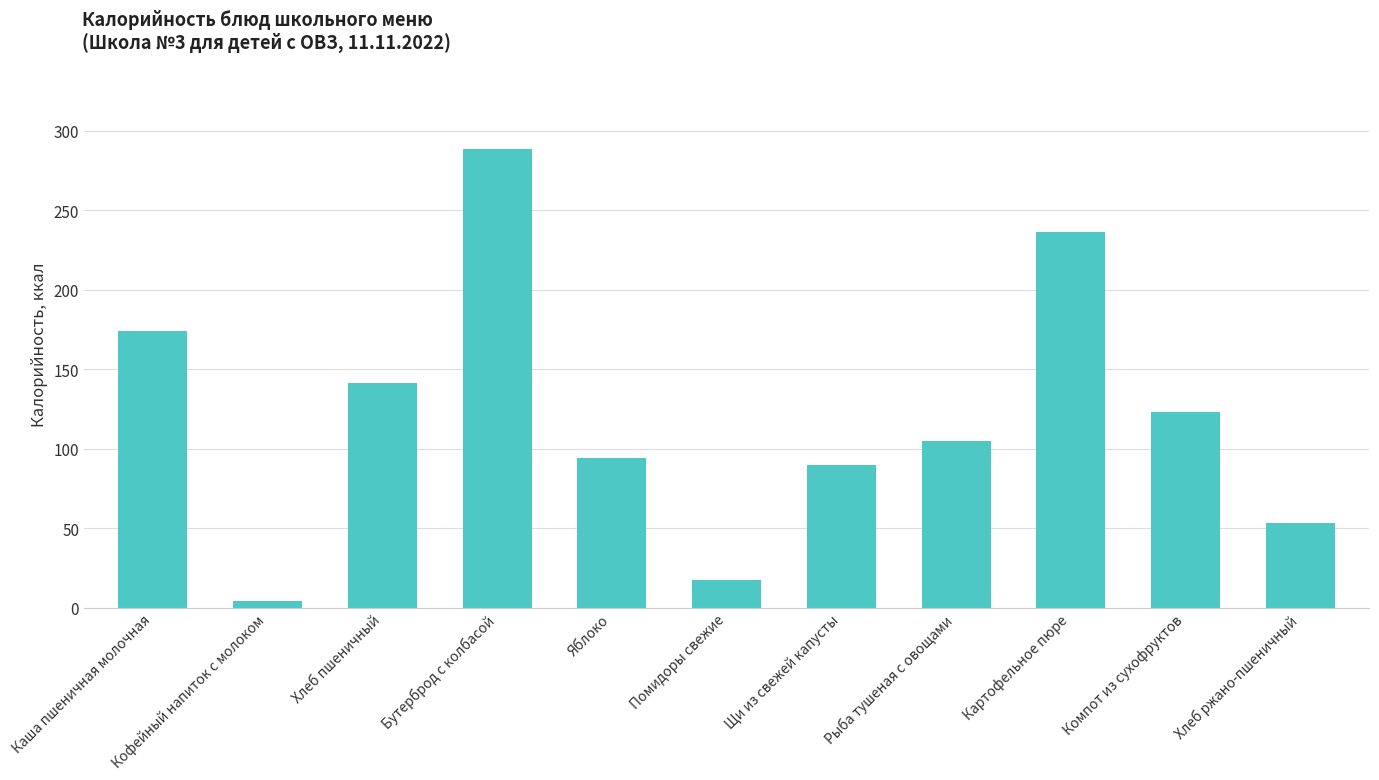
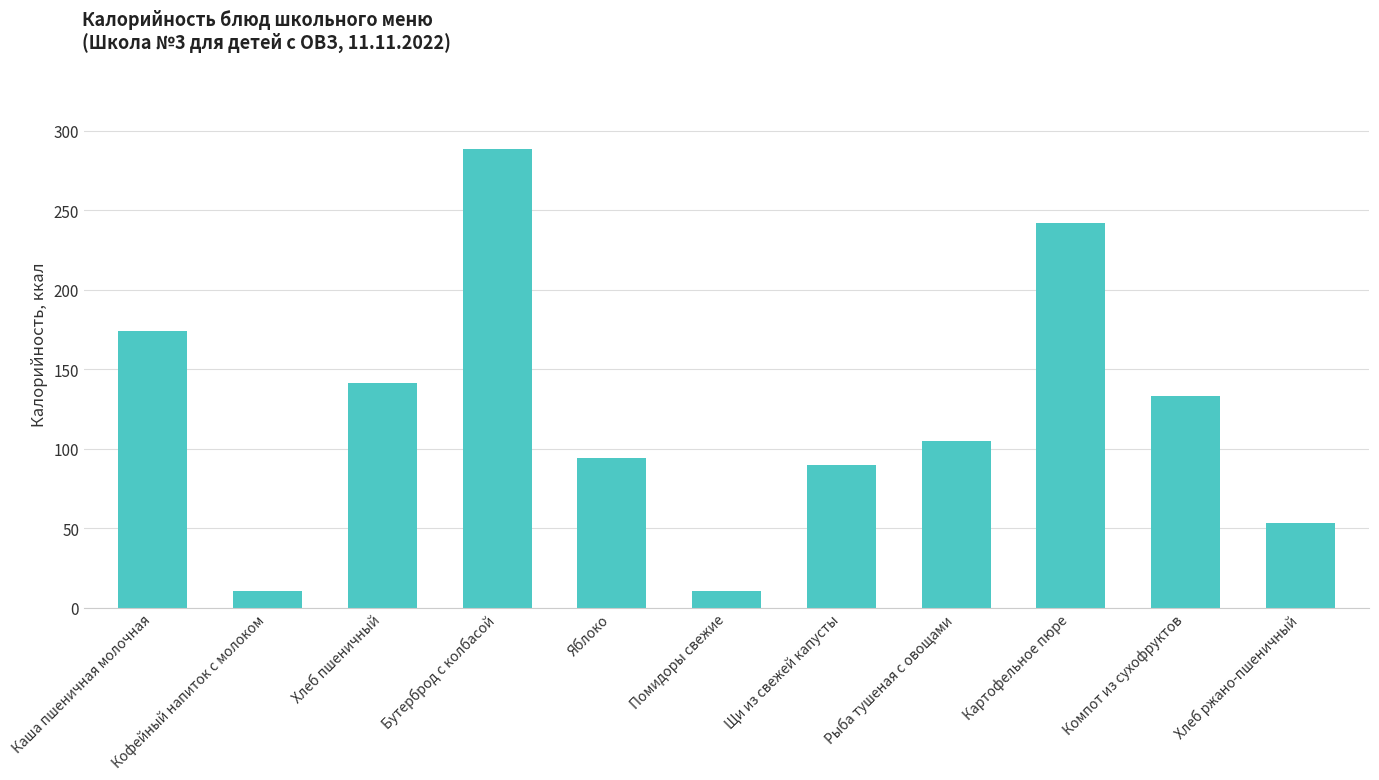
Кофейный напиток с молоком: 4 -> 11
Помидоры свежие: 18 -> 11
Картофельное пюре: 236 -> 242
Компот из сухофруктов: 123 -> 133
